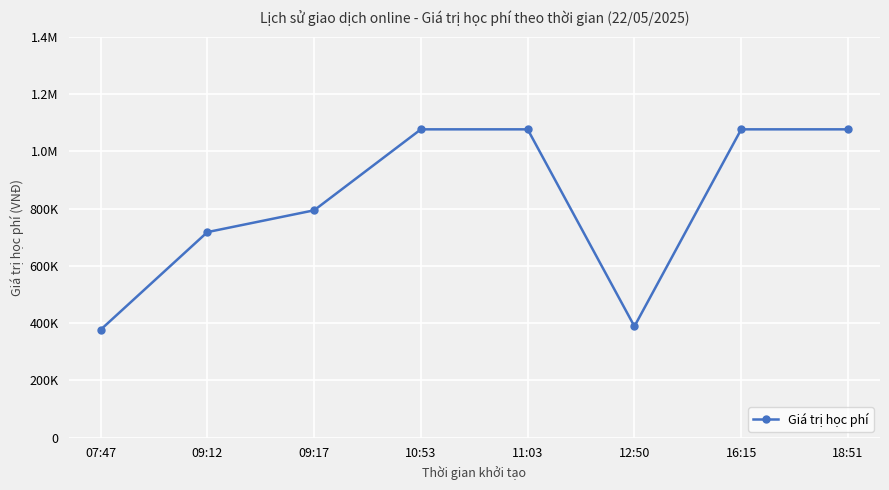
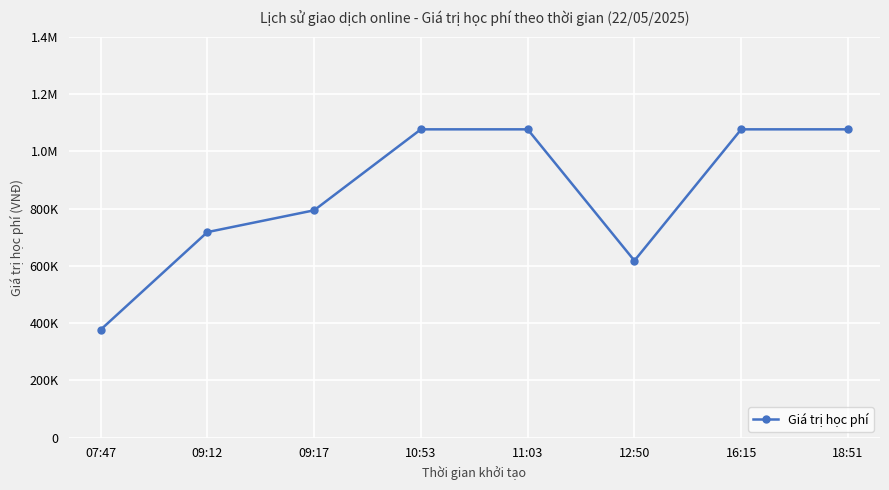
12:50: 390000 -> 620000
